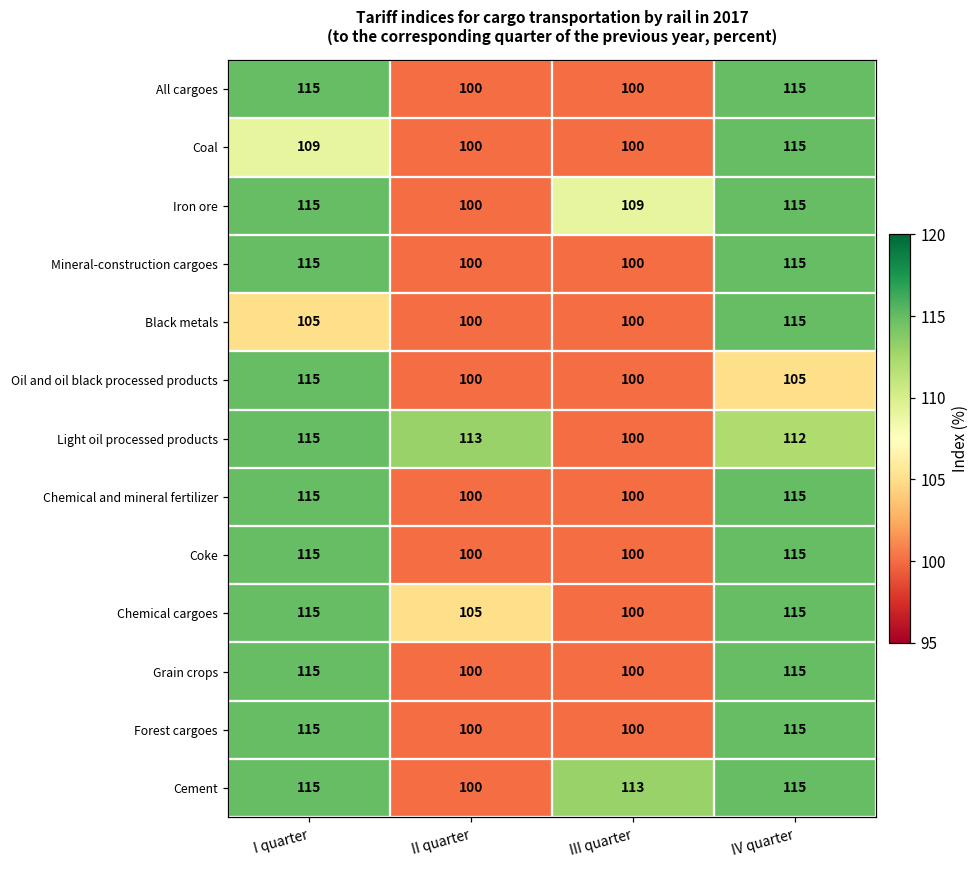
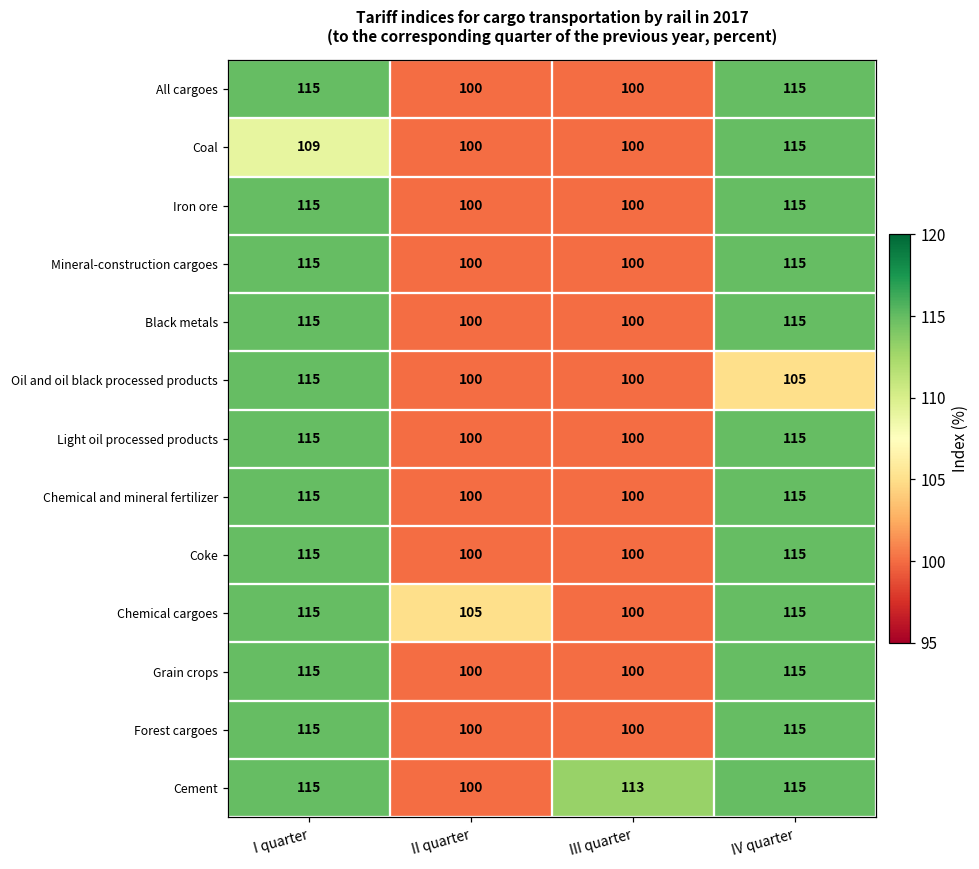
Iron ore, III quarter: 109 -> 100
Black metals, I quarter: 105 -> 115
Light oil processed products, II quarter: 113 -> 100
Light oil processed products, IV quarter: 112 -> 115
